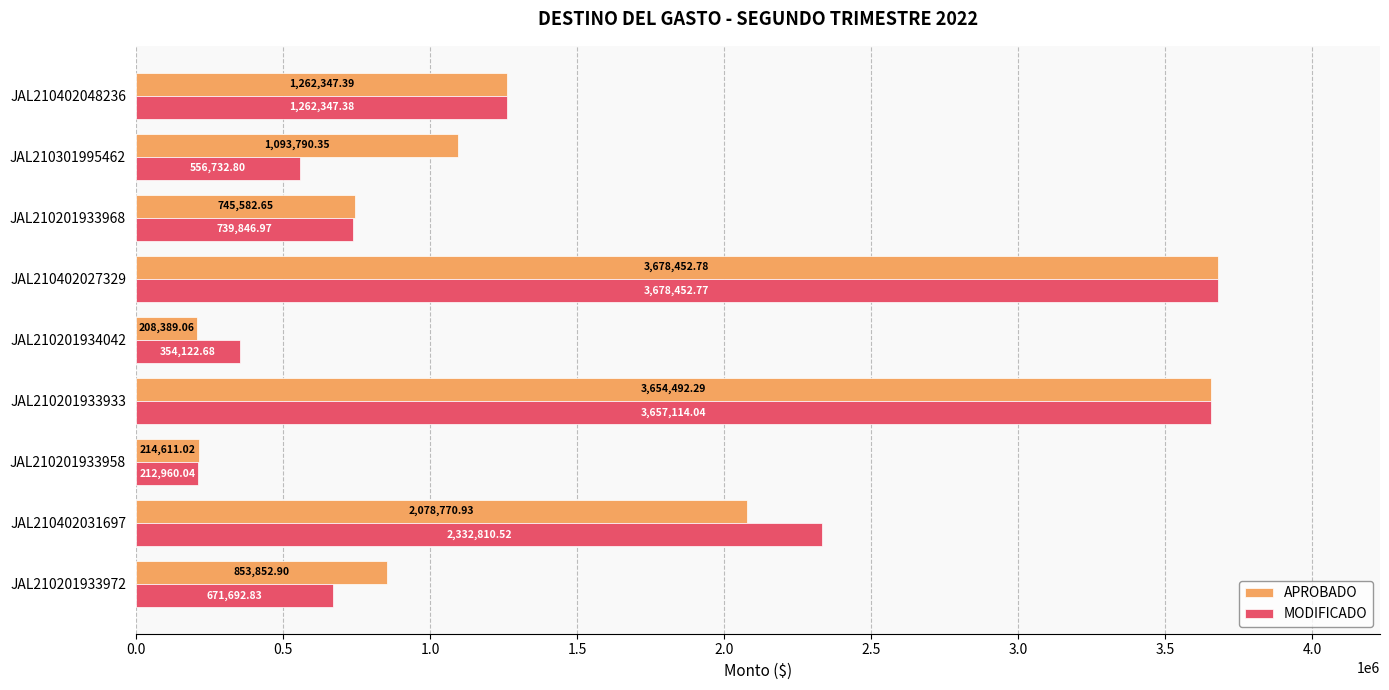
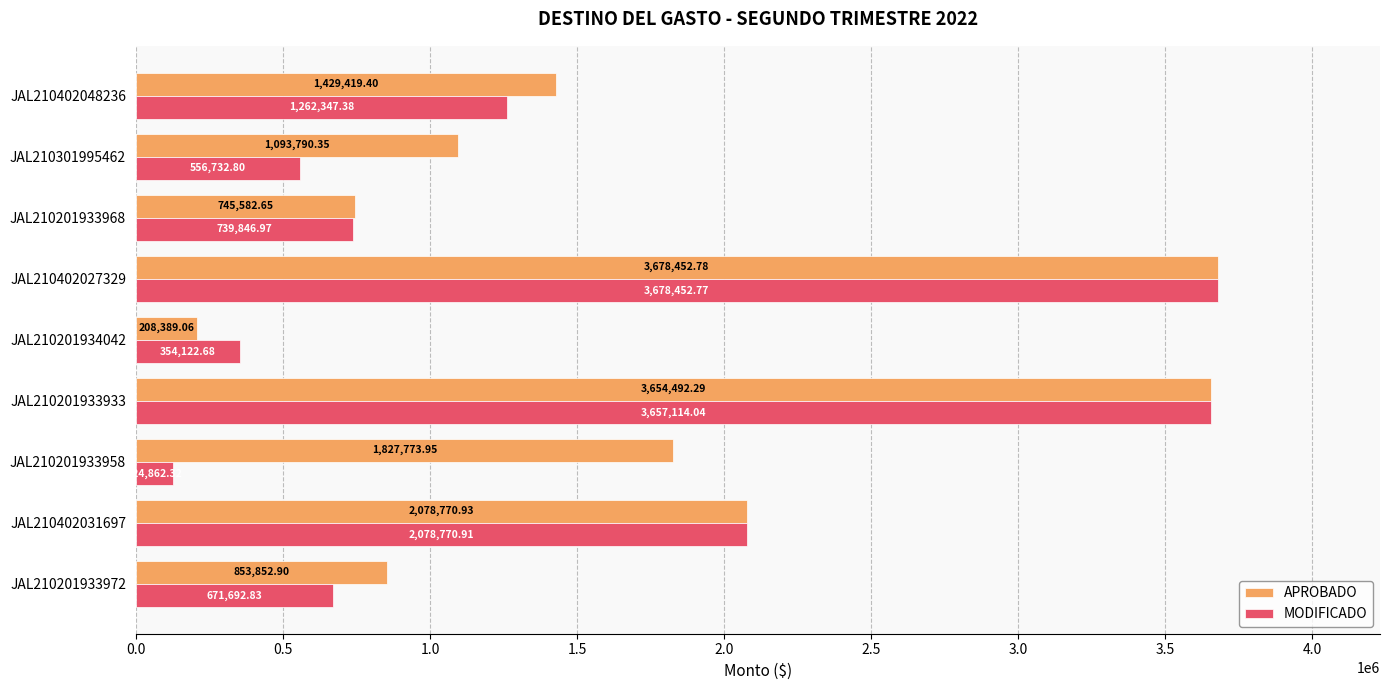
APROBADO, JAL210402048236: 1,262,347.39 -> 1,429,419.40
APROBADO, JAL210201933958: 214,611.02 -> 1,827,773.95
MODIFICADO, JAL210201933958: 212,960.04 -> 124,862.32
MODIFICADO, JAL210402031697: 2,332,810.52 -> 2,078,770.91
